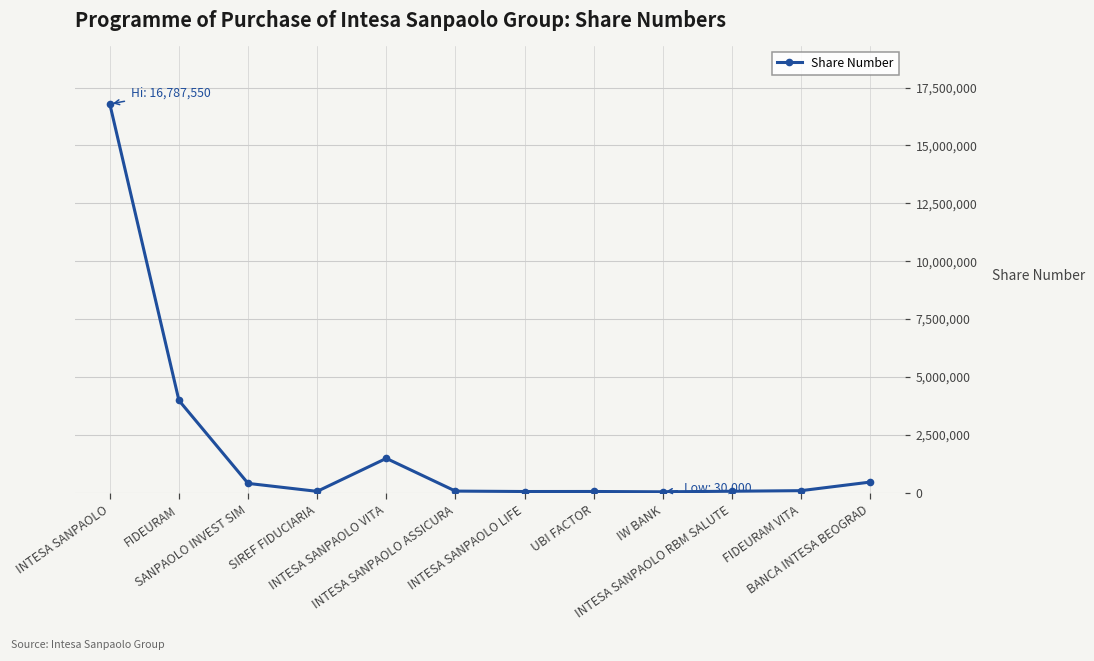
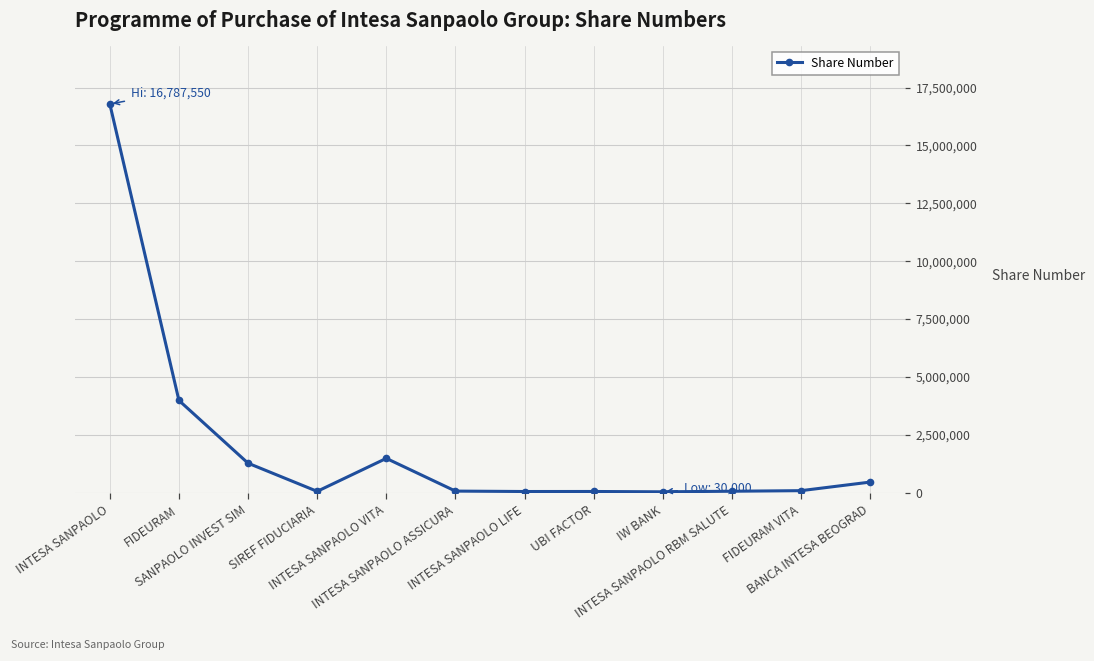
SANPAOLO INVEST SIM: 400,000 -> 1,300,000
